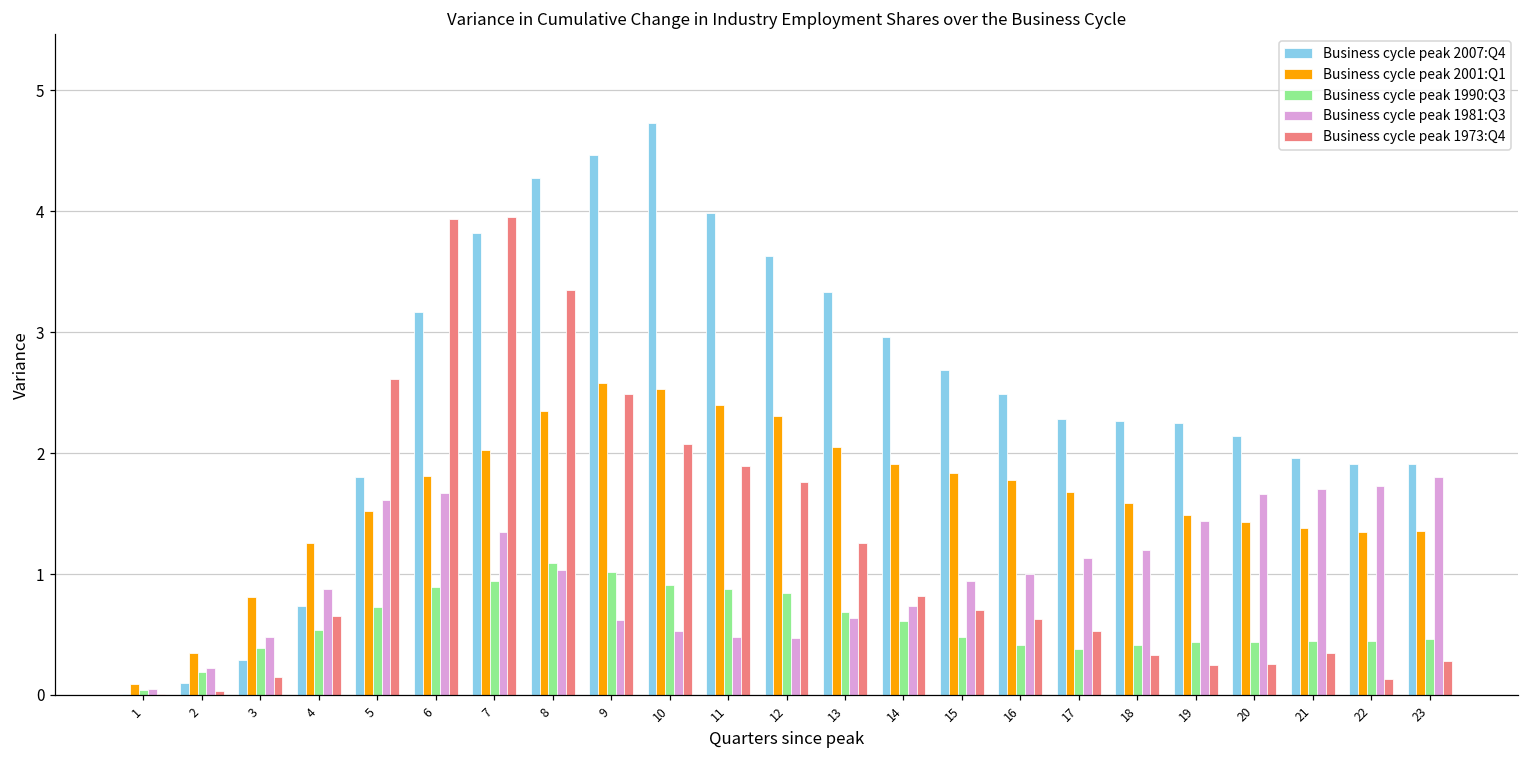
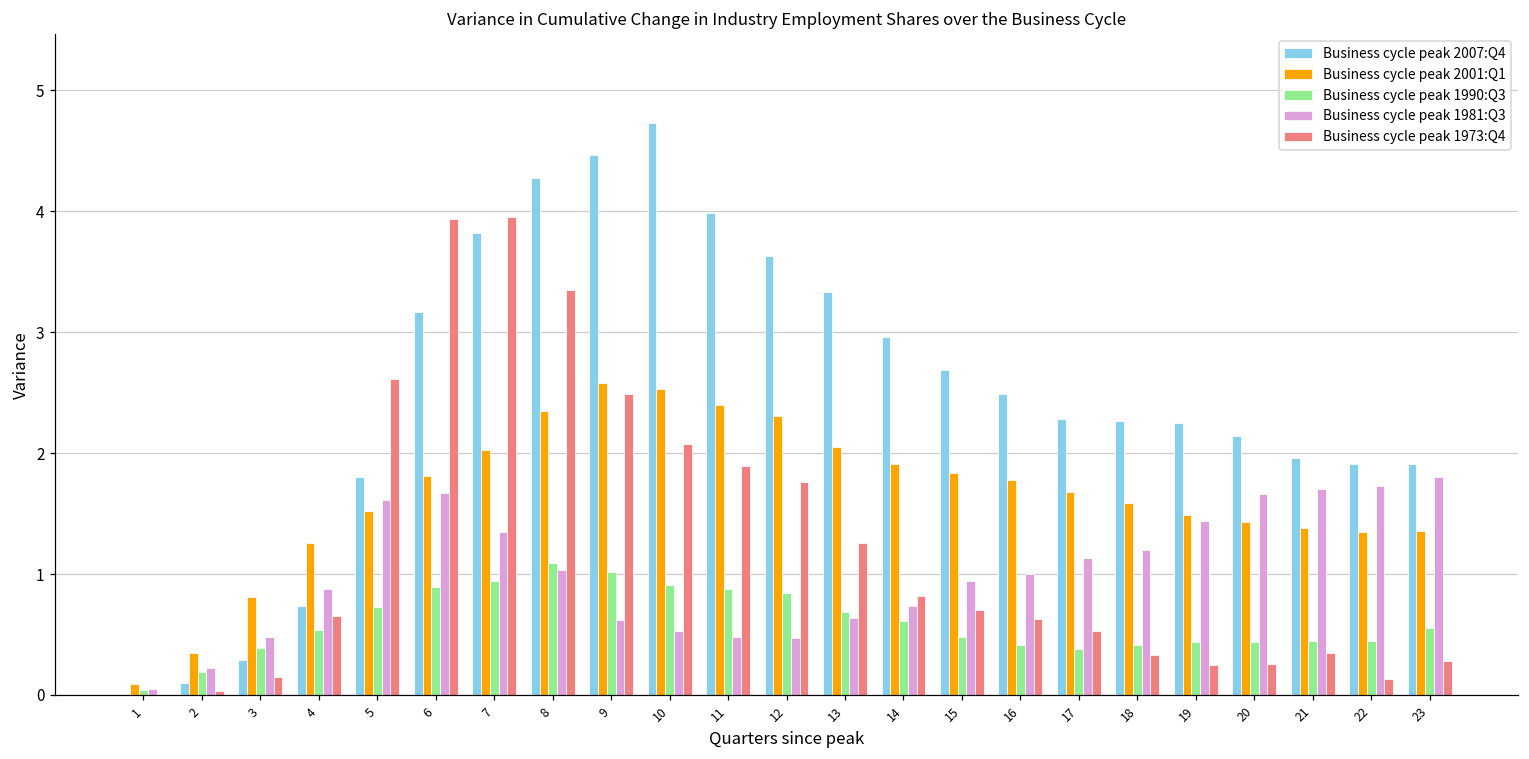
Business cycle peak 1990:Q3, 23: 0.46 -> 0.55
